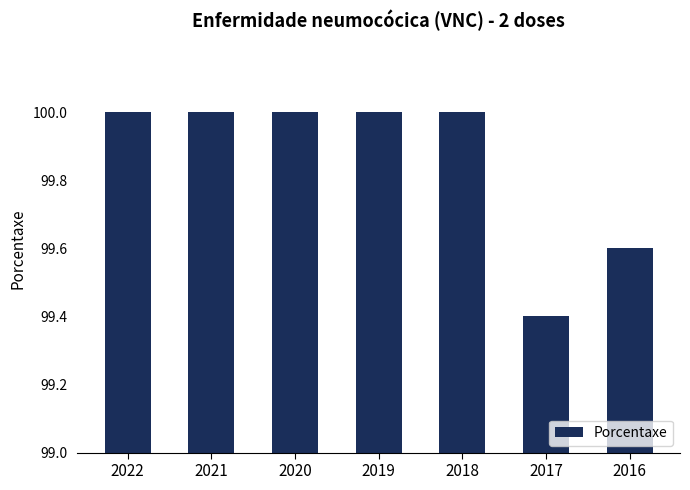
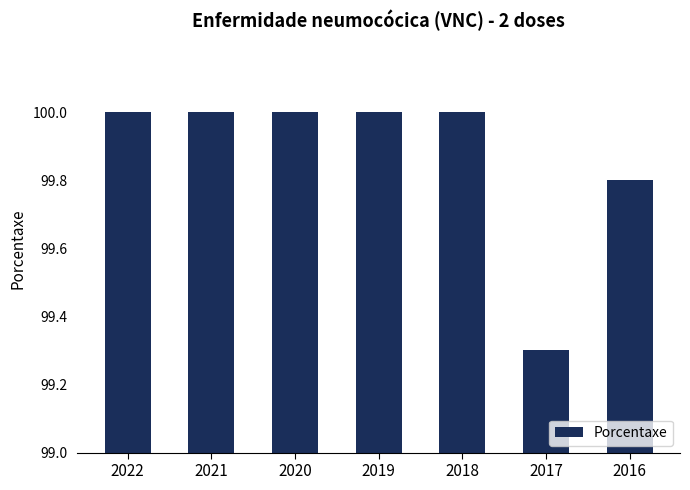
2017: 99.4 -> 99.3
2016: 99.6 -> 99.8
